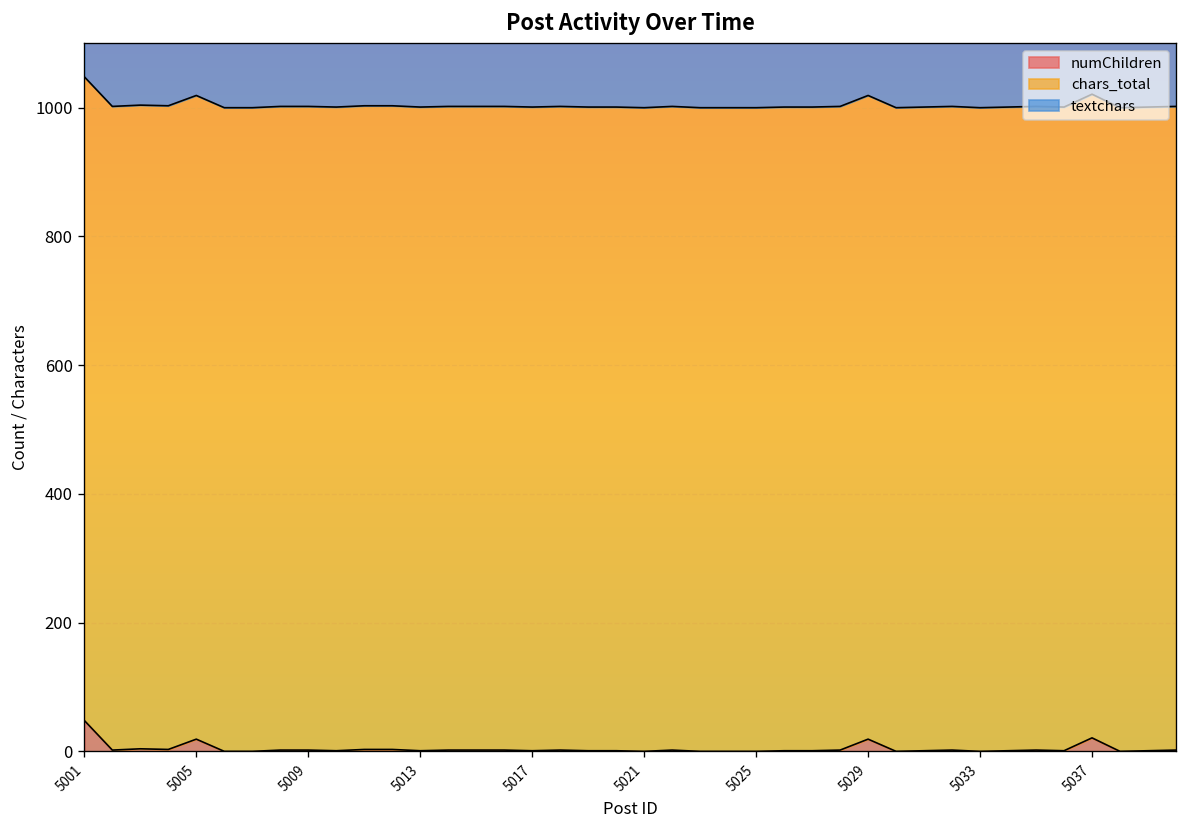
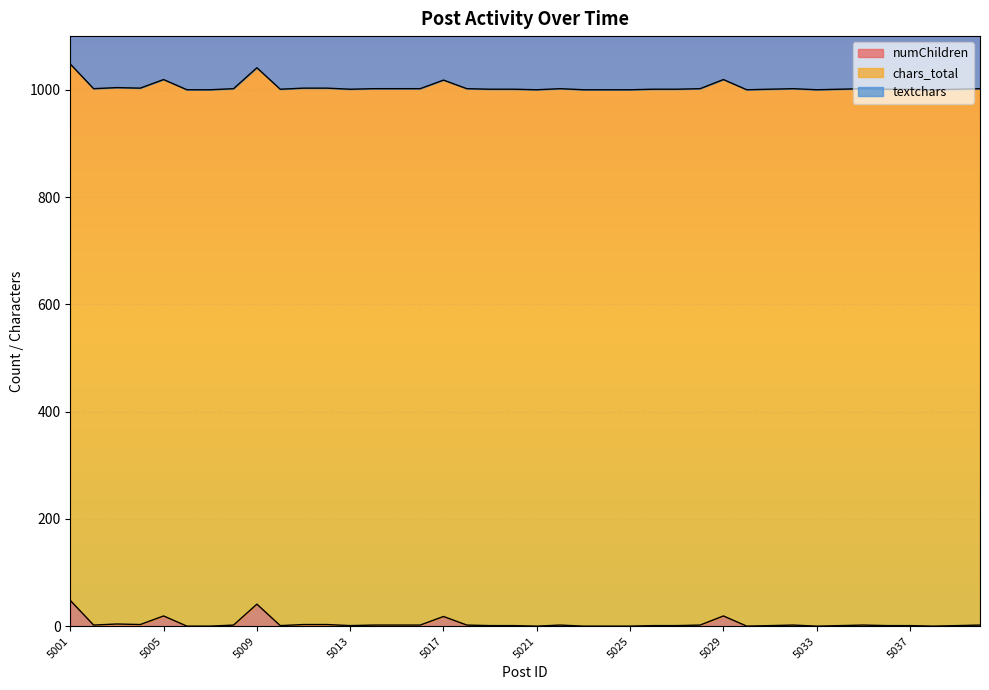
numChildren, 5009: 0 -> 40
numChildren, 5017: 0 -> 20
numChildren, 5037: 20 -> 0
